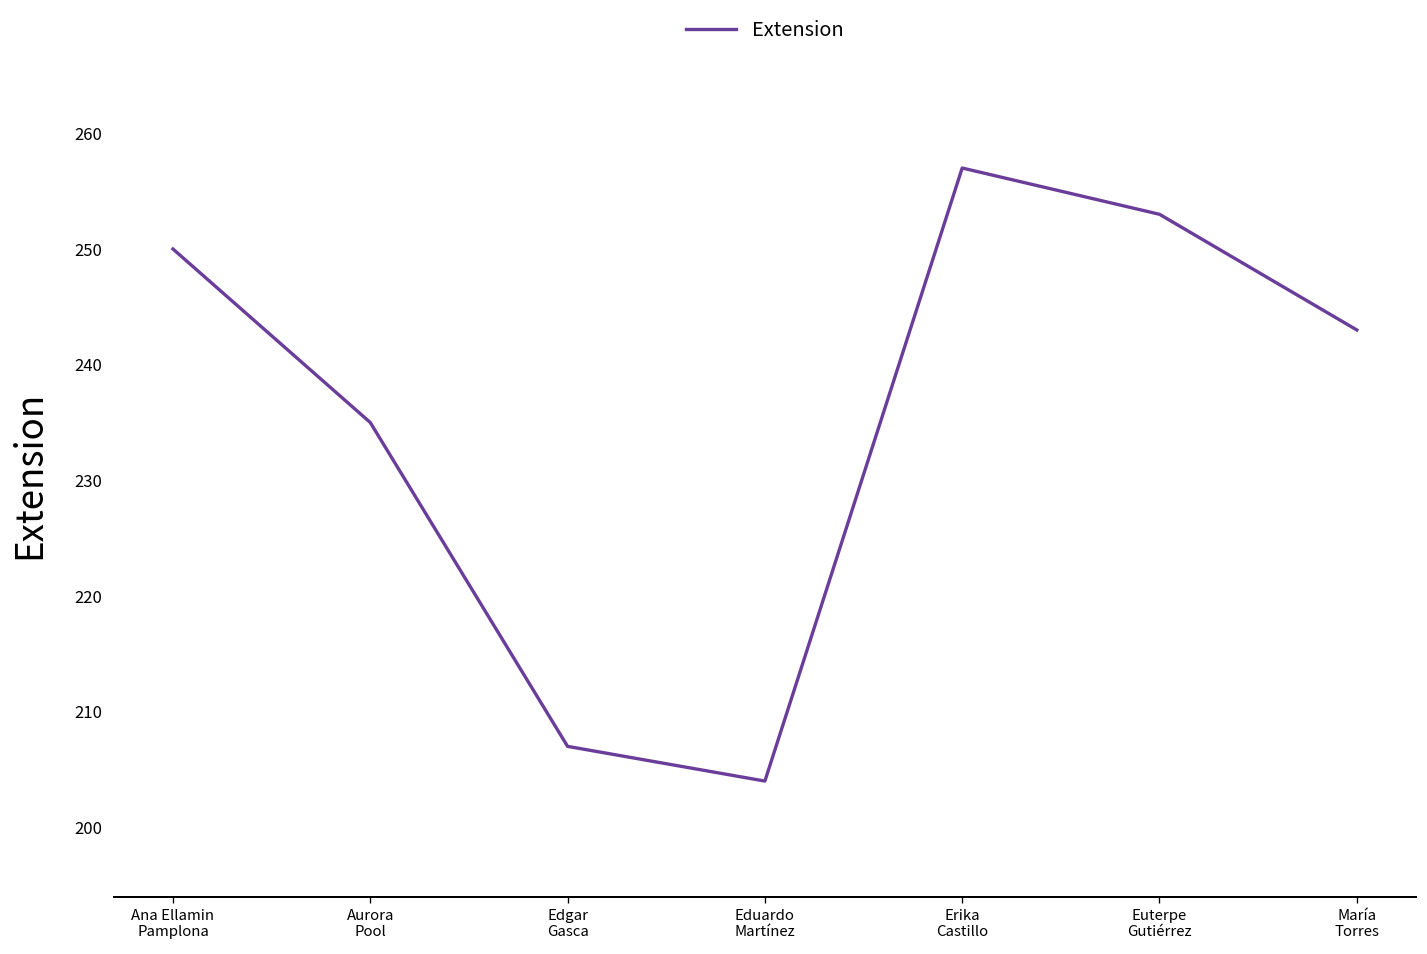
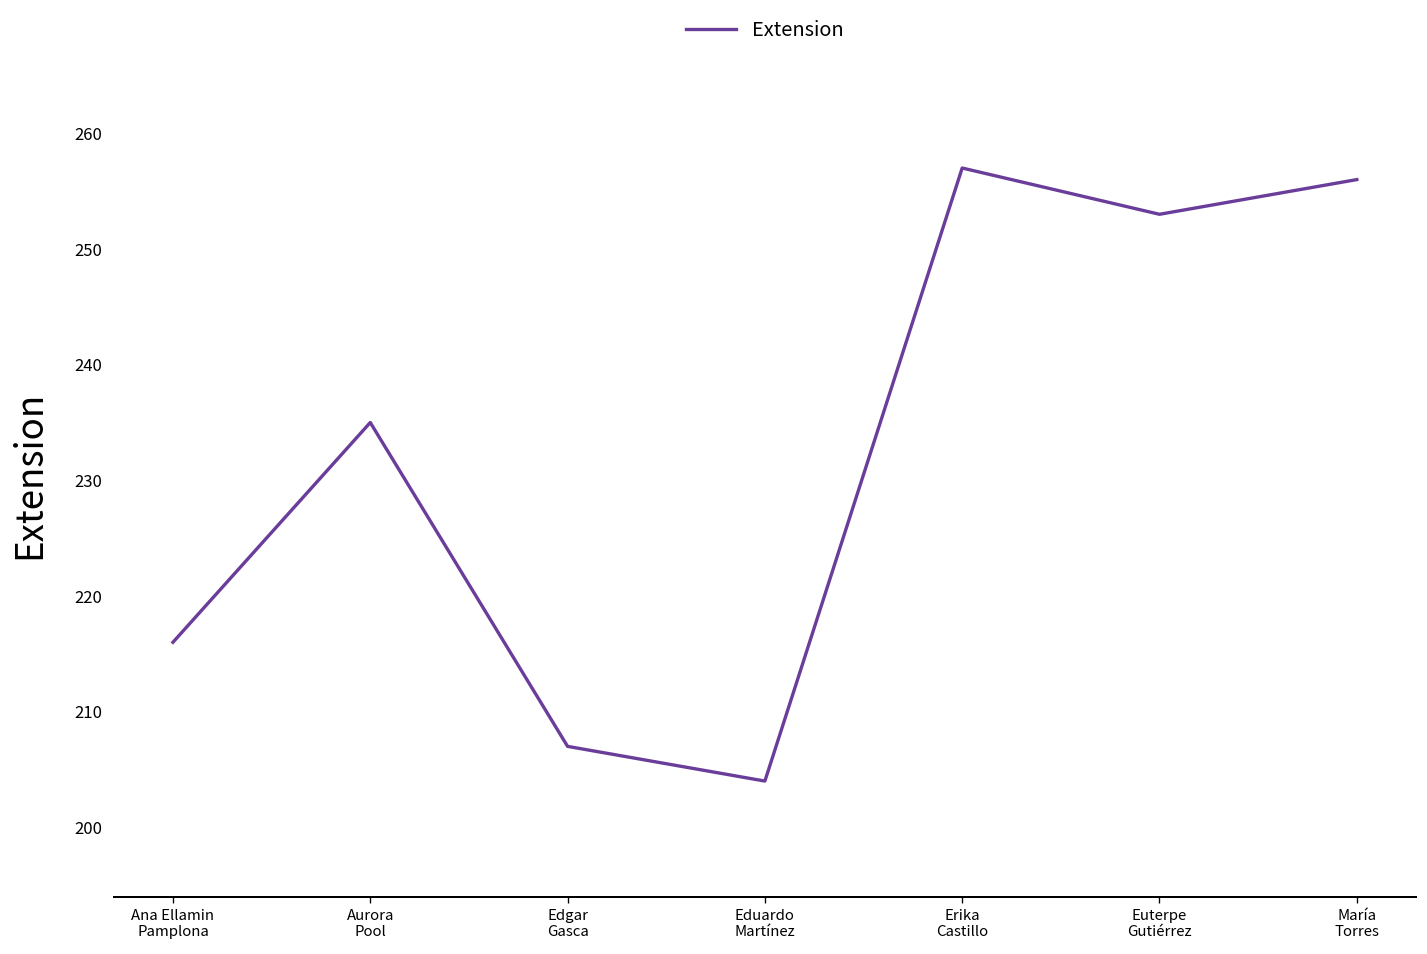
Ana Ellamin Pamplona: 250 -> 216
María Torres: 243 -> 256
